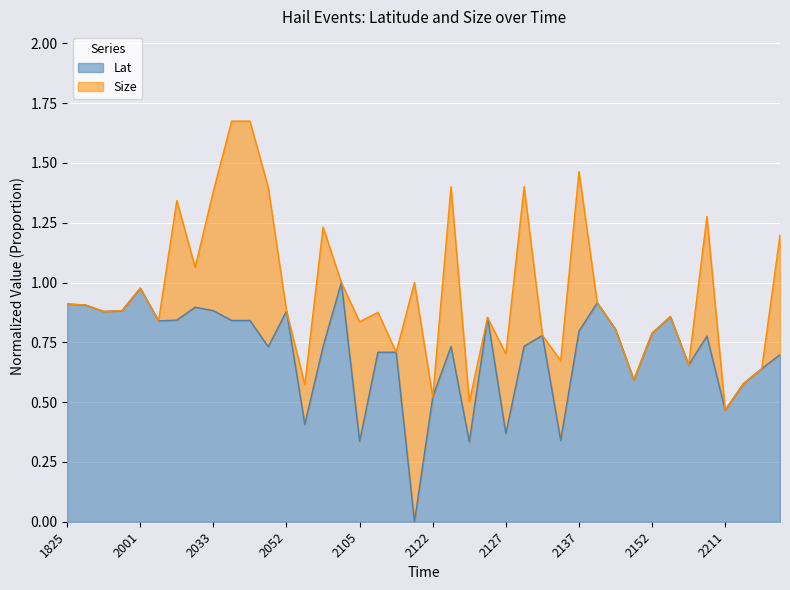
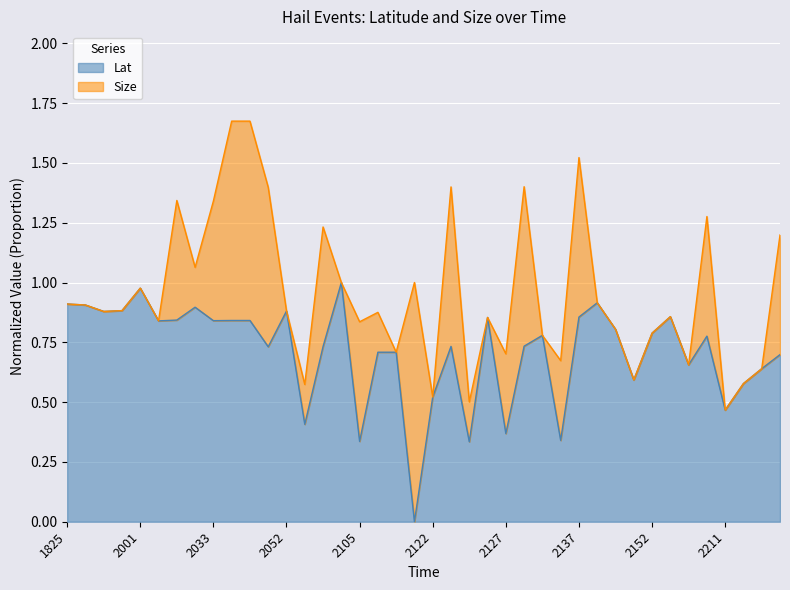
Lat, 2033: 0.88 -> 0.84
Lat, 2137: 0.80 -> 0.86
